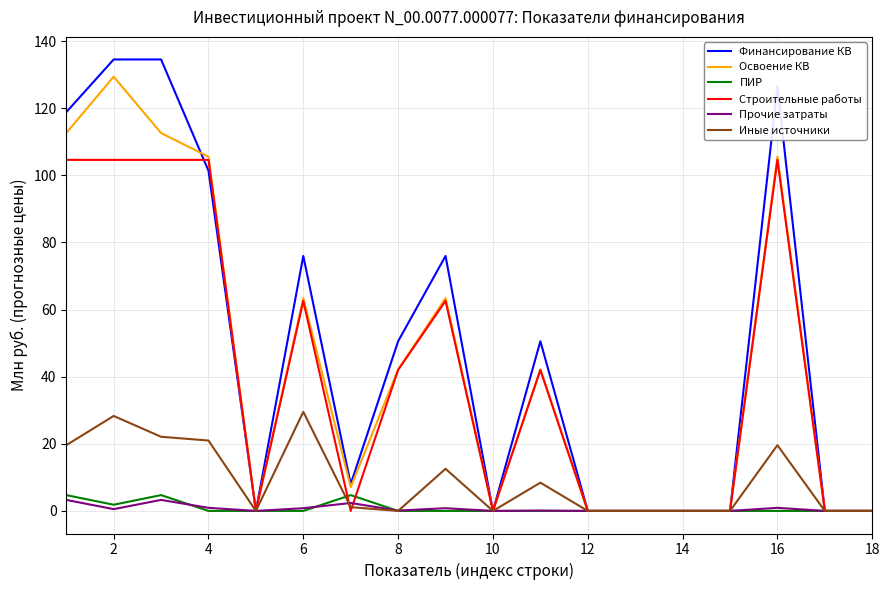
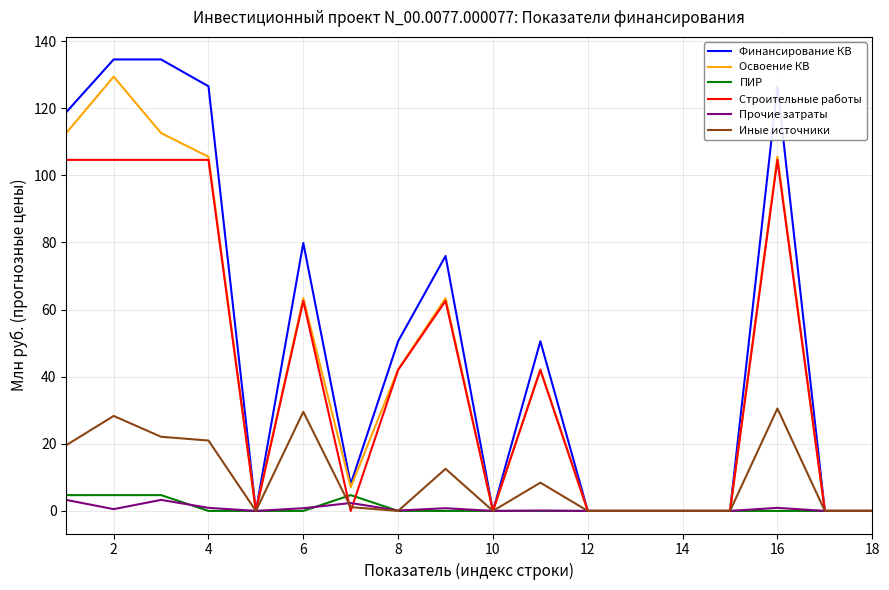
ПИР, 2: 2 -> 5
Финансирование КВ, 4: 101 -> 127
Финансирование КВ, 6: 76 -> 80
Иные источники, 16: 20 -> 31
